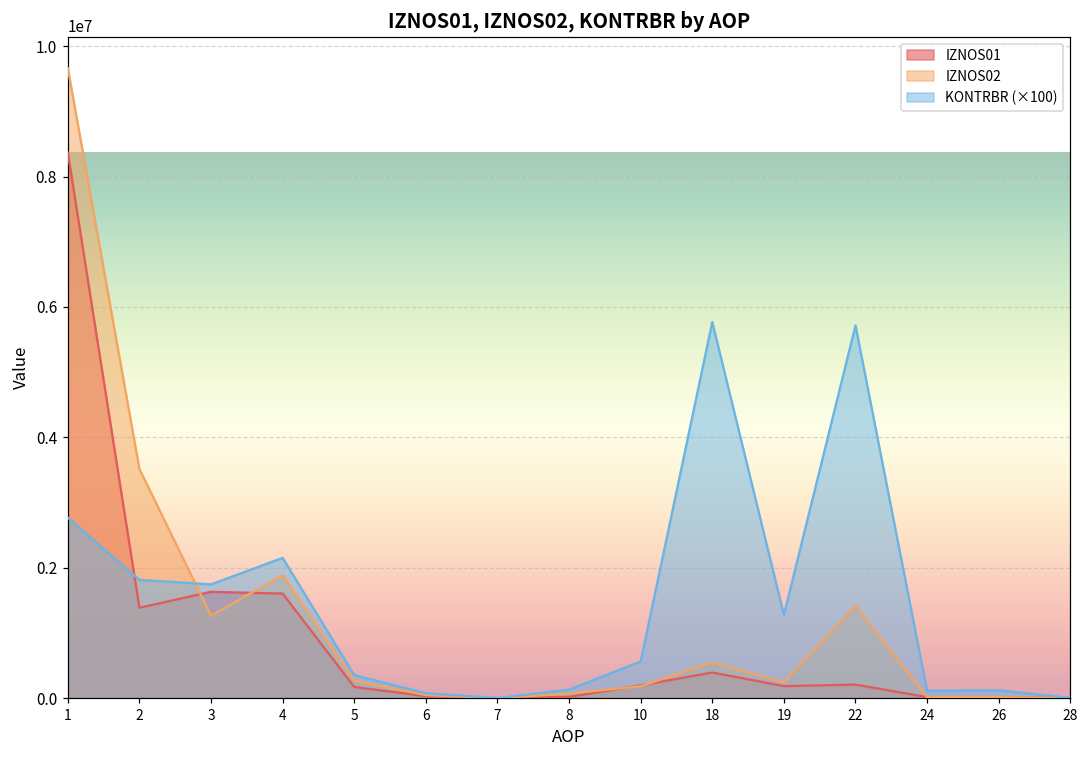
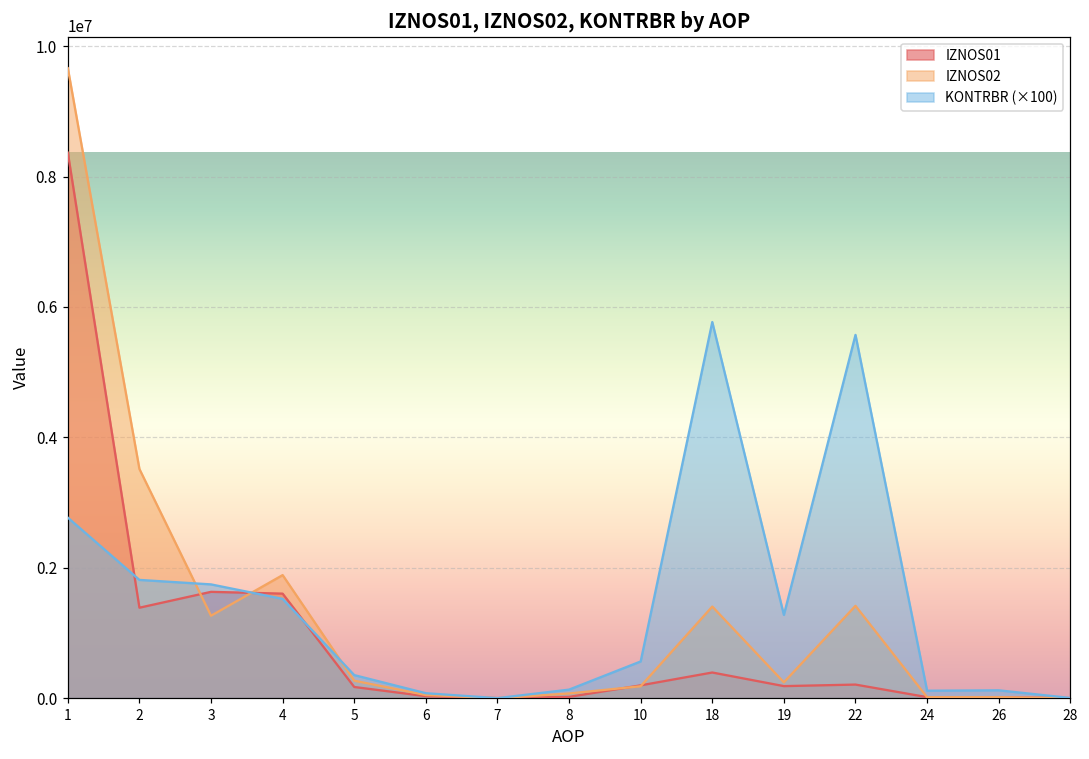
KONTRBR (×100), 4: 2200000 -> 1500000
IZNOS02, 18: 600000 -> 1400000
KONTRBR (×100), 22: 5700000 -> 5600000
